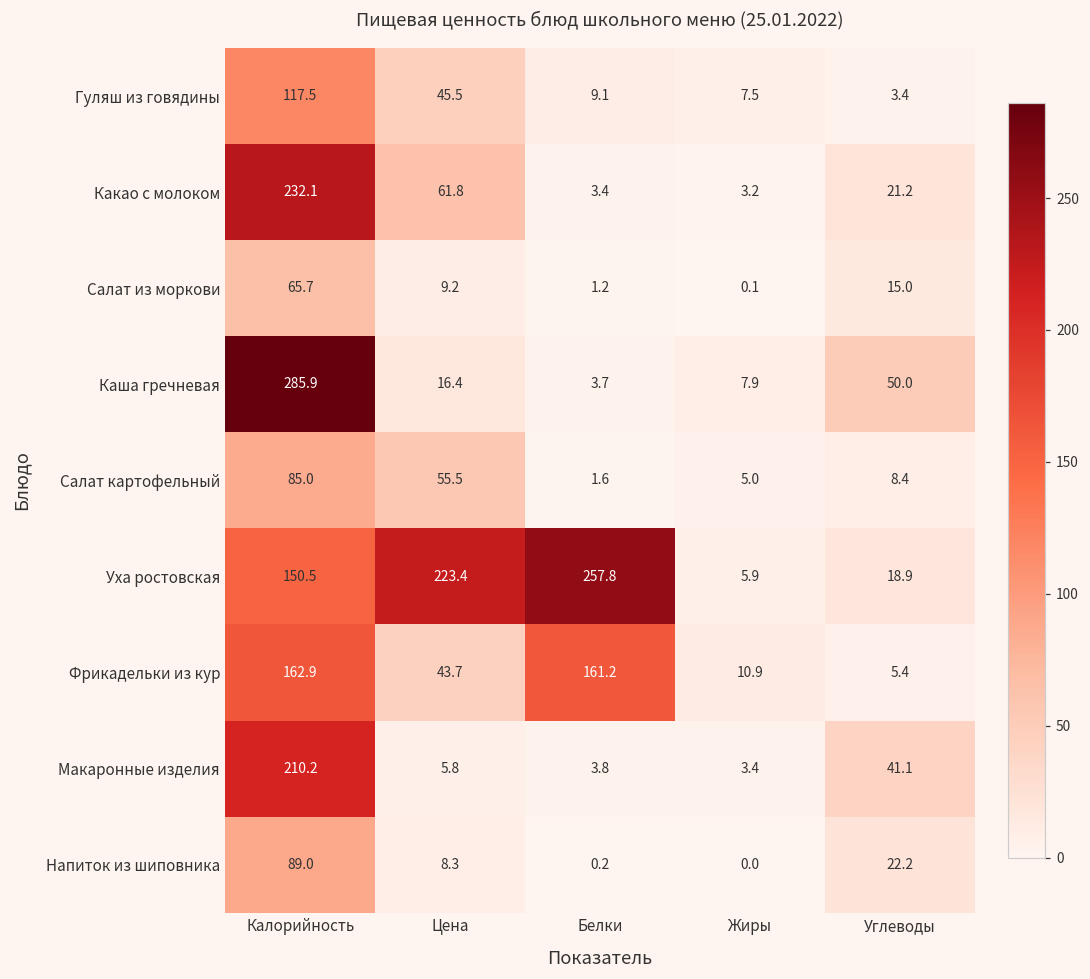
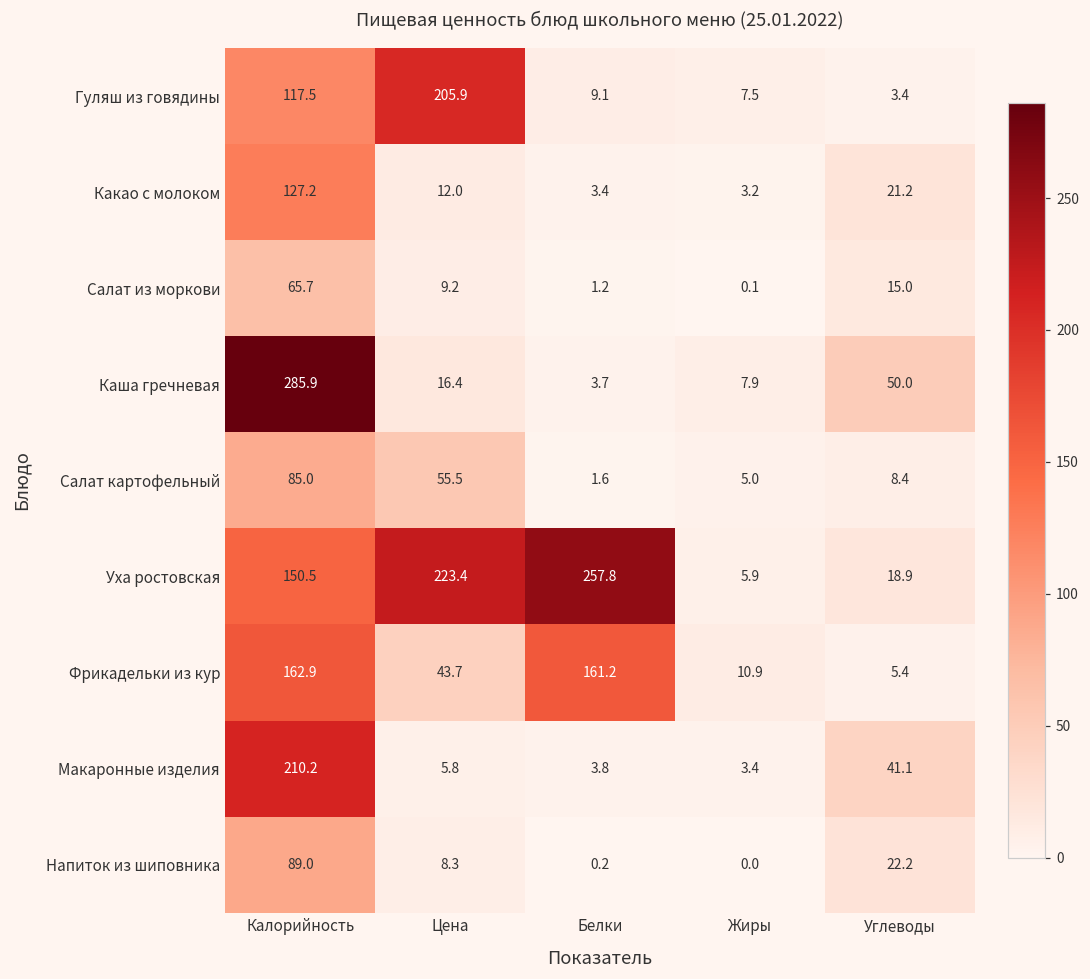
Гуляш из говядины, Цена: 45.5 -> 205.9
Какао с молоком, Калорийность: 232.1 -> 127.2
Какао с молоком, Цена: 61.8 -> 12.0
